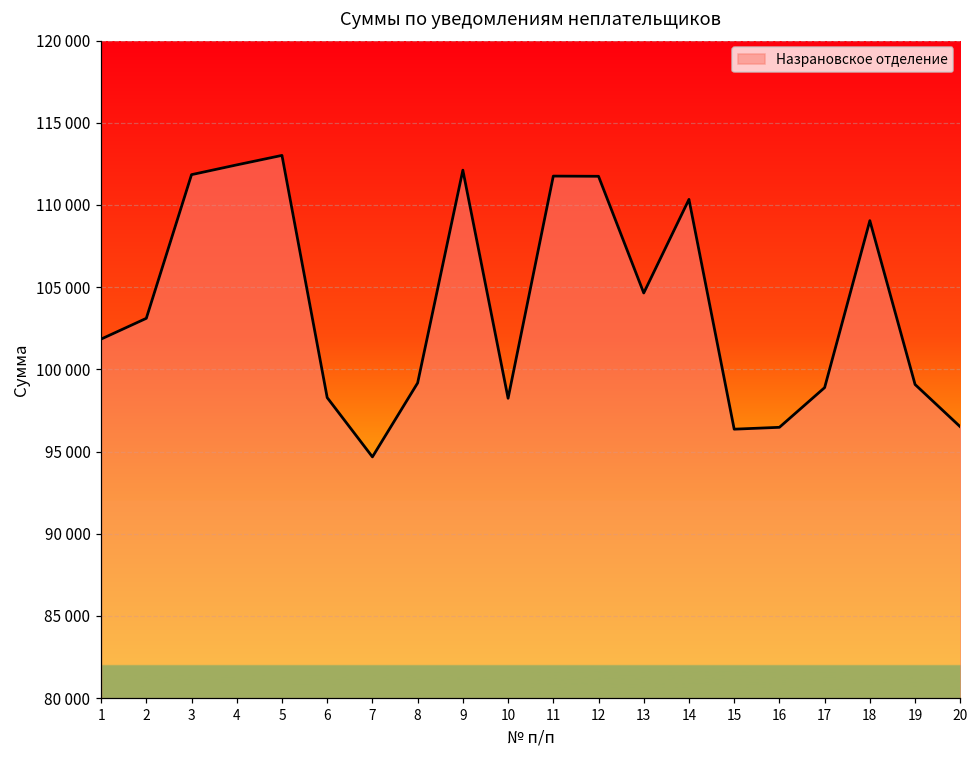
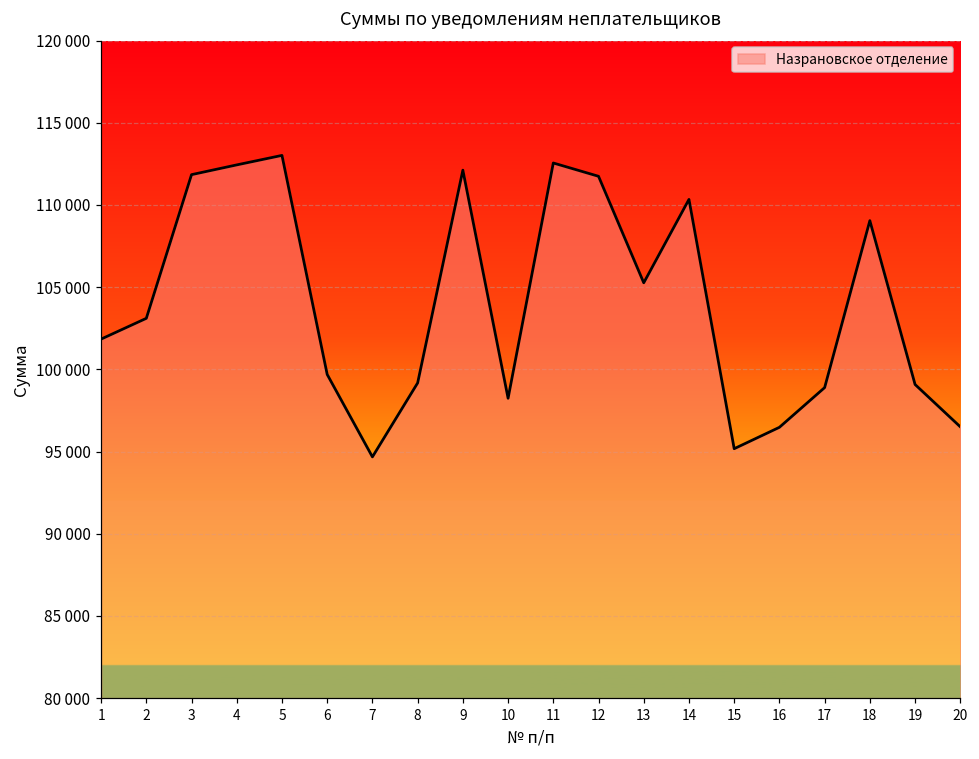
6: 98300 -> 99700
11: 111800 -> 112600
13: 104600 -> 105300
15: 96400 -> 95200
